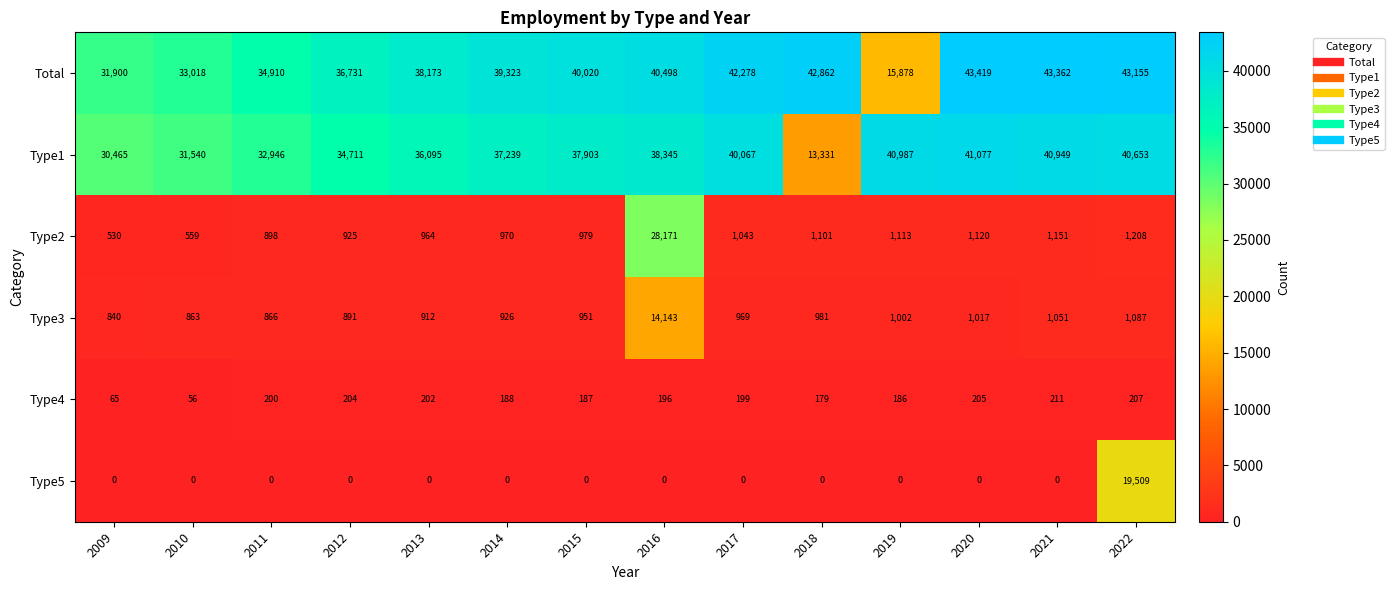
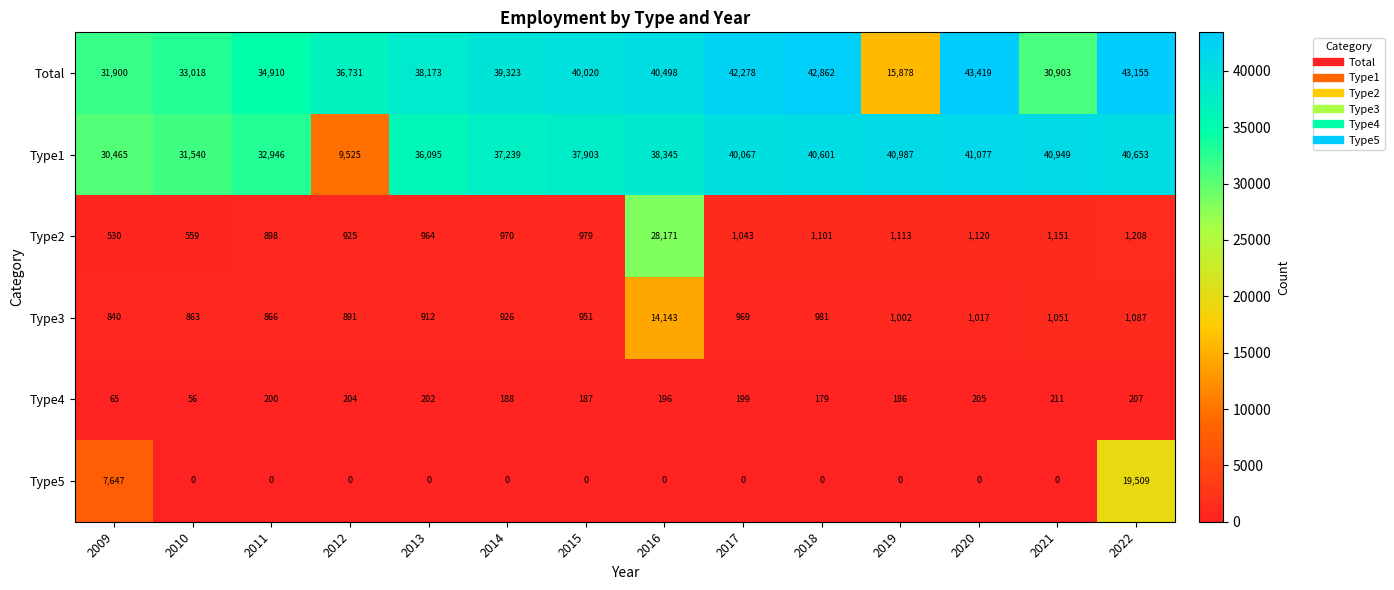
Total, 2021: 43,362 -> 30,903
Type1, 2012: 34,711 -> 9,525
Type1, 2018: 13,331 -> 40,601
Type5, 2009: 0 -> 7,647
